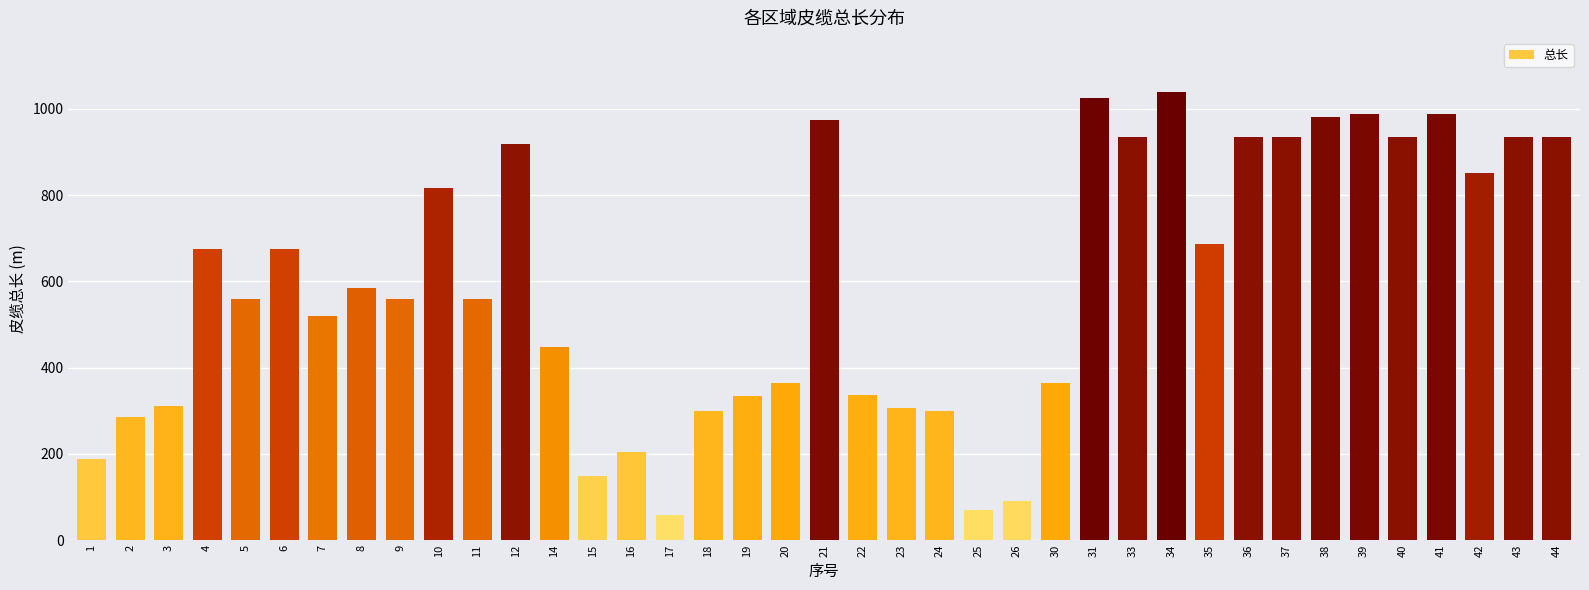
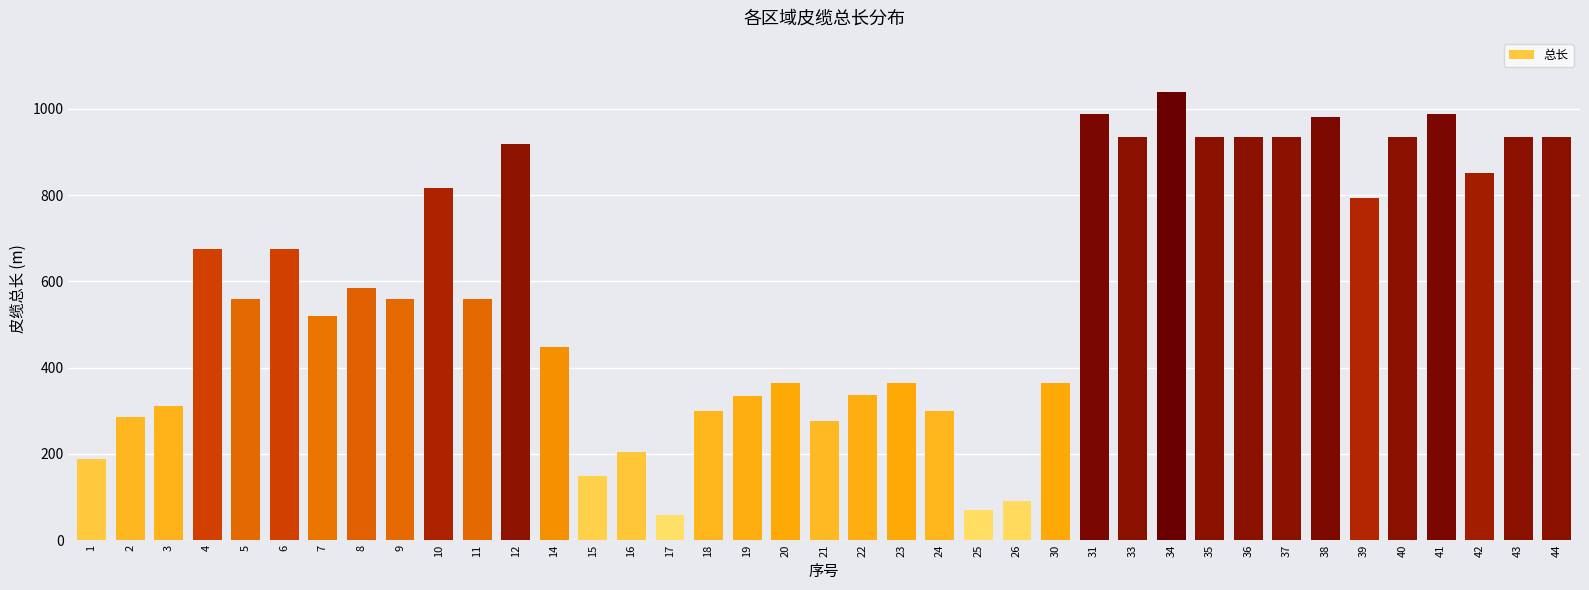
21: 970 -> 280
23: 310 -> 360
31: 1030 -> 990
35: 690 -> 940
39: 990 -> 790
